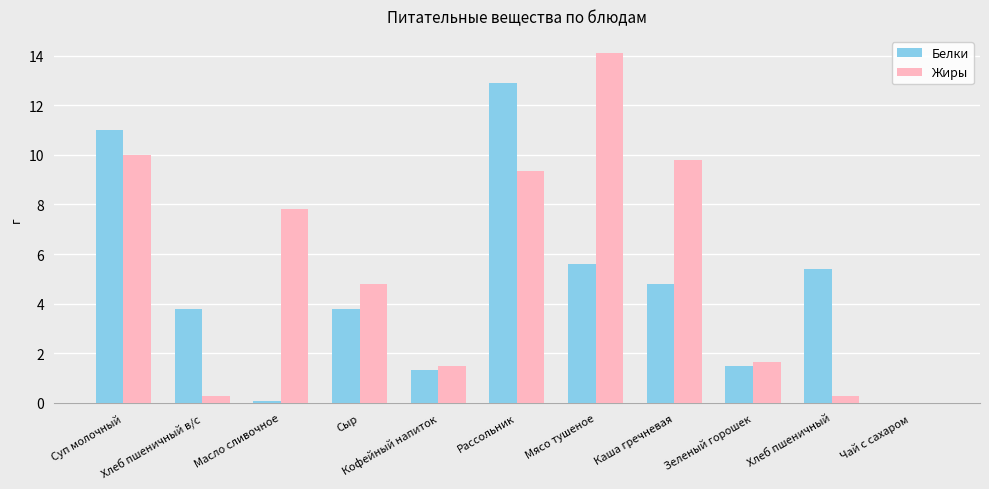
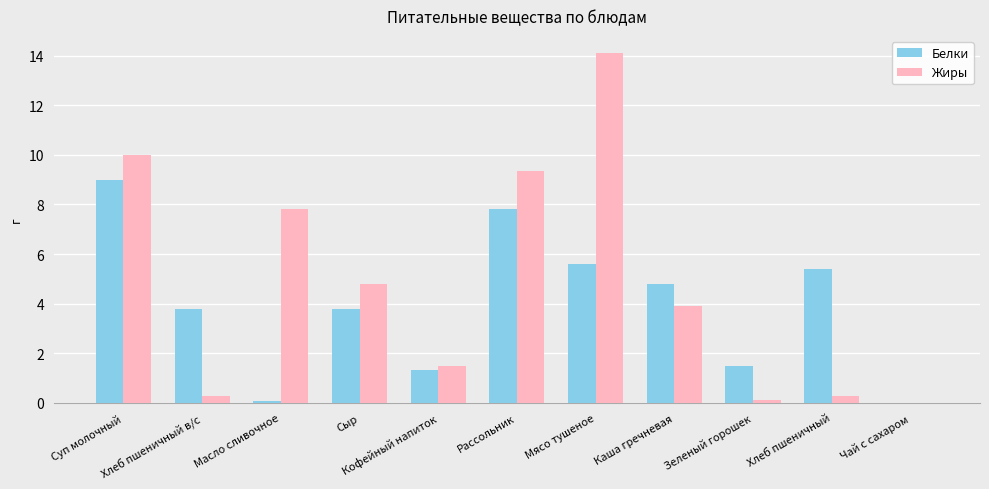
Белки, Суп молочный: 11 -> 9
Белки, Рассольник: 12.9 -> 7.8
Жиры, Каша гречневая: 9.8 -> 3.9
Жиры, Зеленый горошек: 1.6 -> 0.1
